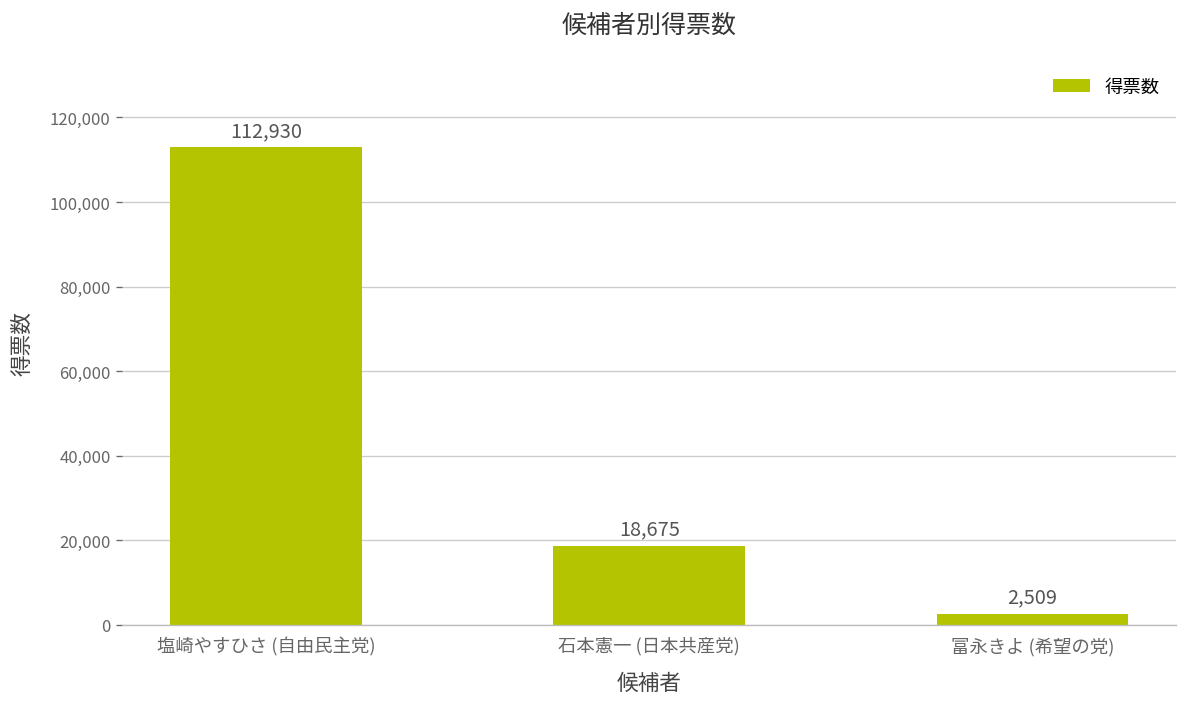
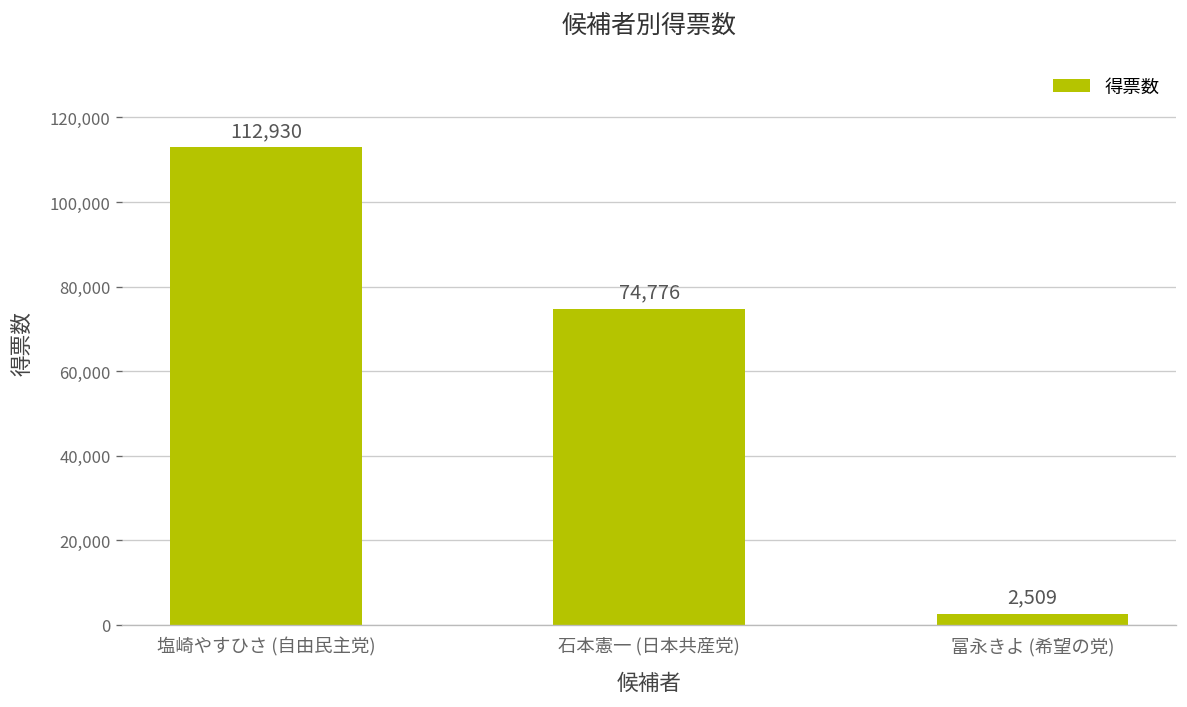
石本憲一 (日本共産党): 18,675 -> 74,776
